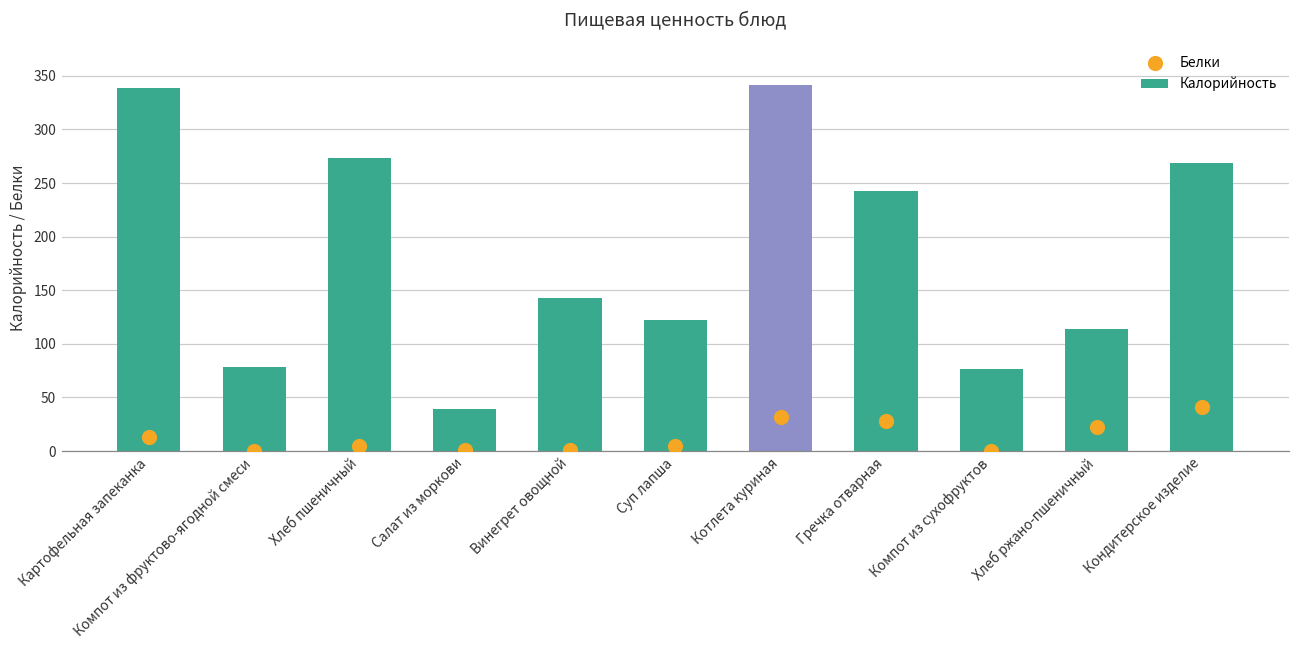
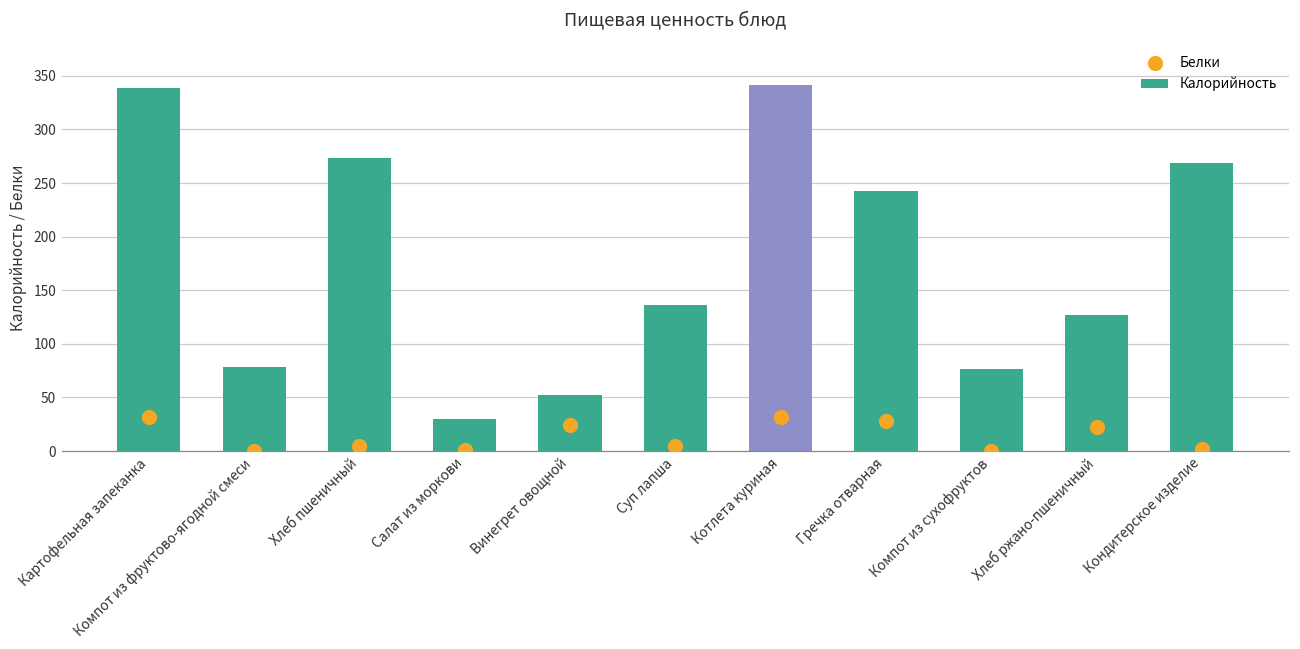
Белки, Картофельная запеканка: 10 -> 30
Калорийность, Салат из моркови: 40 -> 30
Калорийность, Винегрет овощной: 140 -> 50
Белки, Винегрет овощной: 0 -> 20
Калорийность, Суп лапша: 120 -> 140
Калорийность, Хлеб ржано-пшеничный: 110 -> 130
Белки, Кондитерское изделие: 40 -> 0
